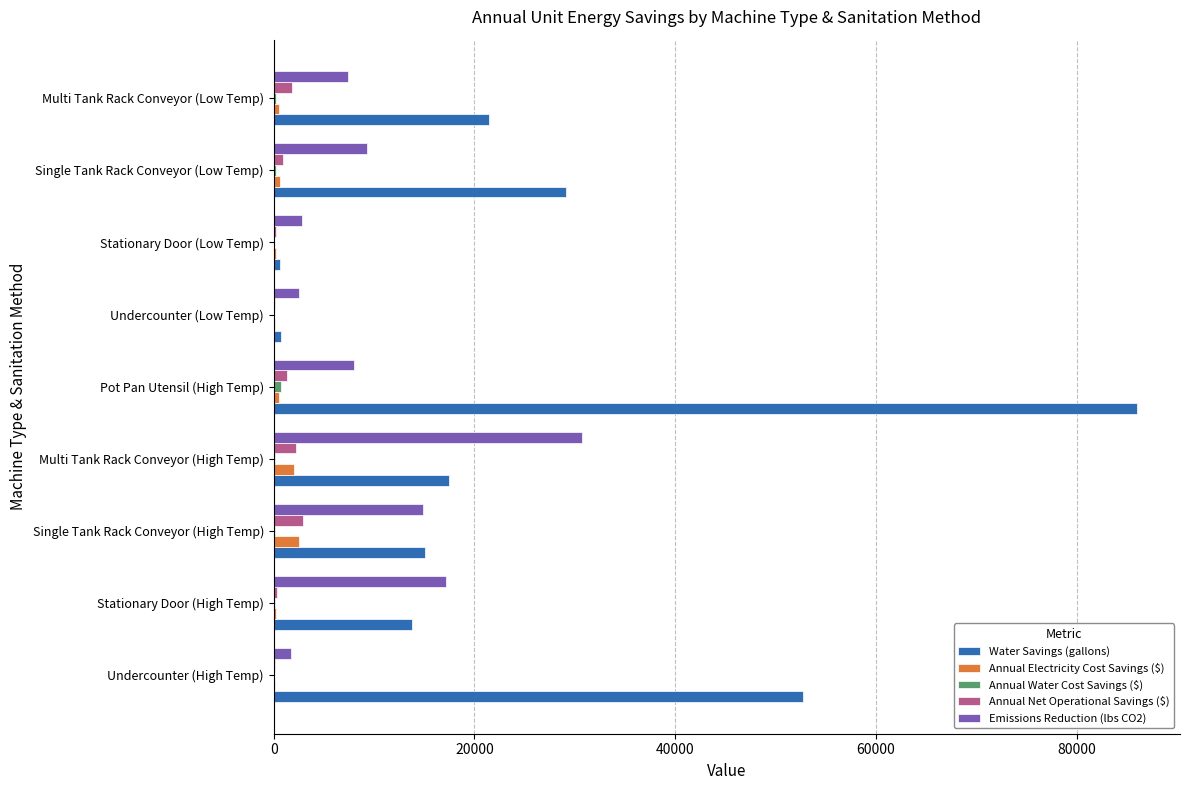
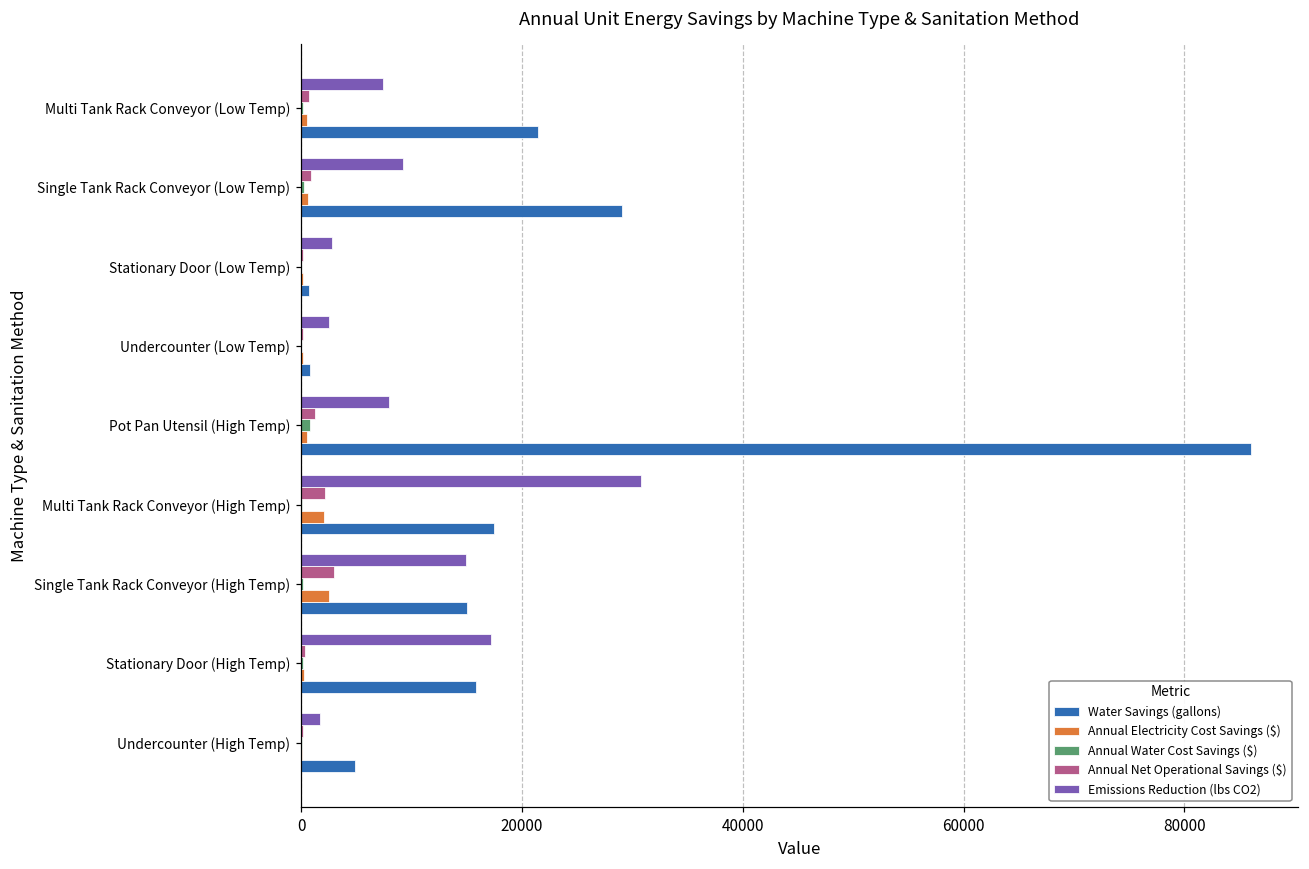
Annual Net Operational Savings ($), Multi Tank Rack Conveyor (Low Temp): 1800 -> 700
Water Savings (gallons), Stationary Door (High Temp): 13800 -> 15900
Water Savings (gallons), Undercounter (High Temp): 52800 -> 4900
